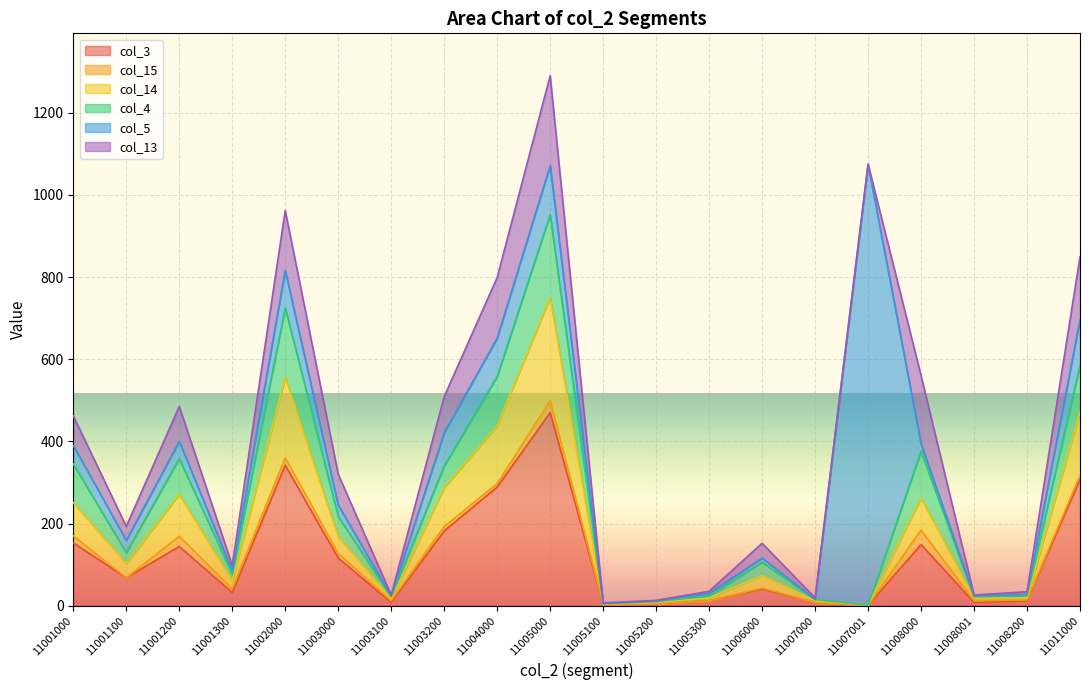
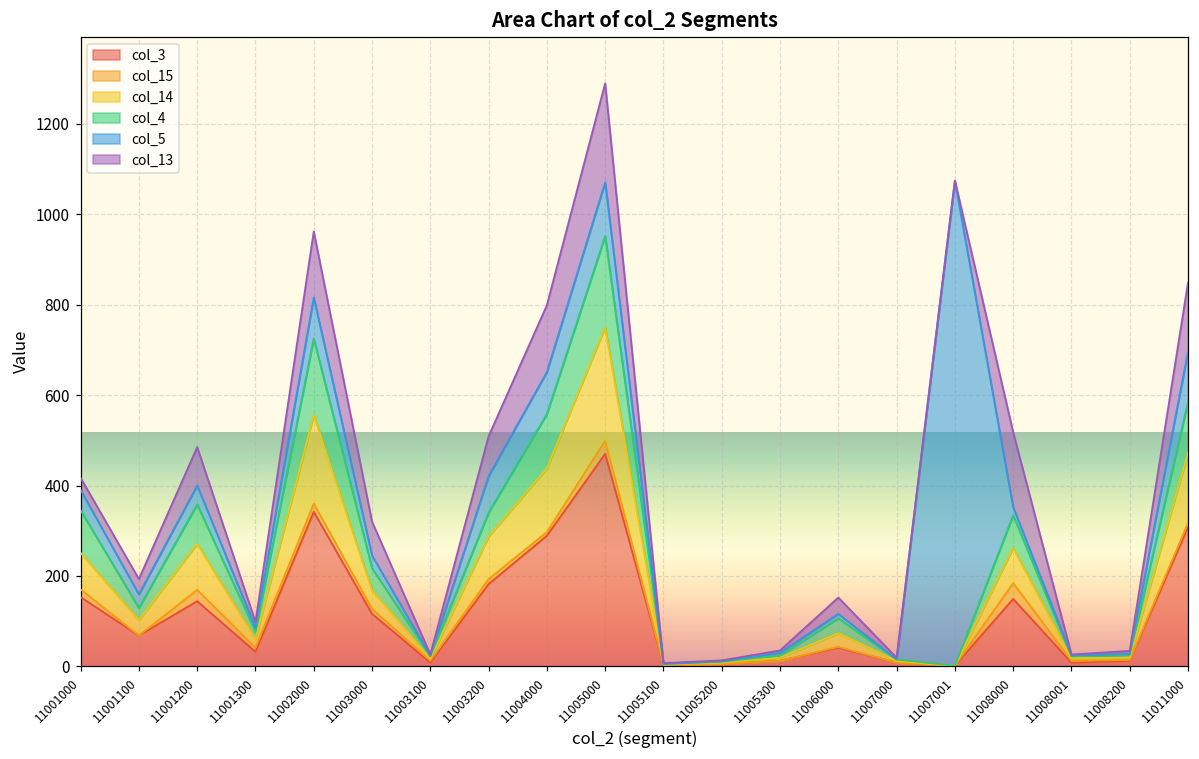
col_13, 11001000: 70 -> 30
col_4, 11008000: 110 -> 70
